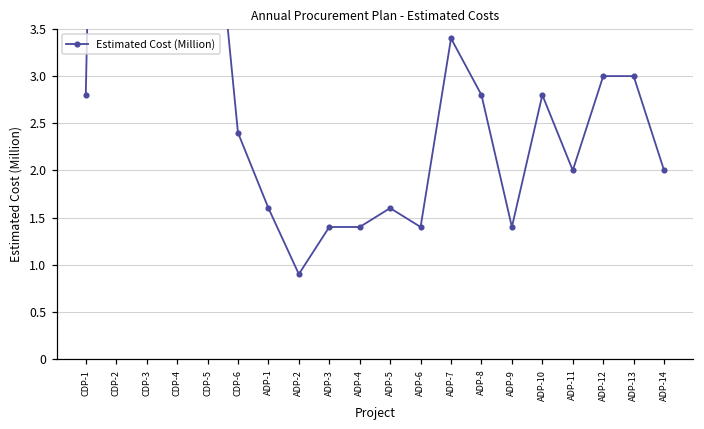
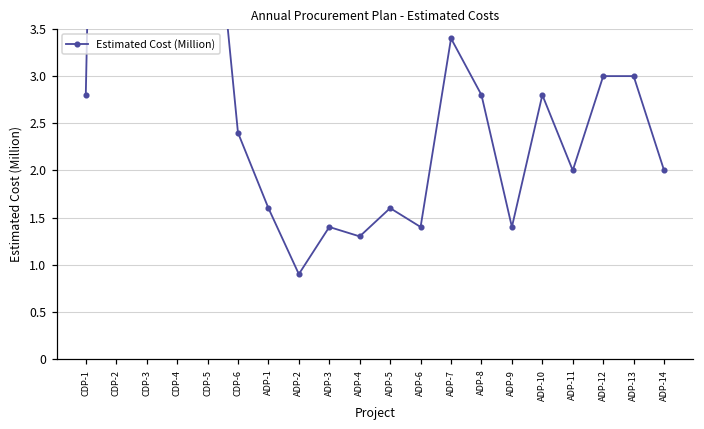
ADP-4: 1.4 -> 1.3
